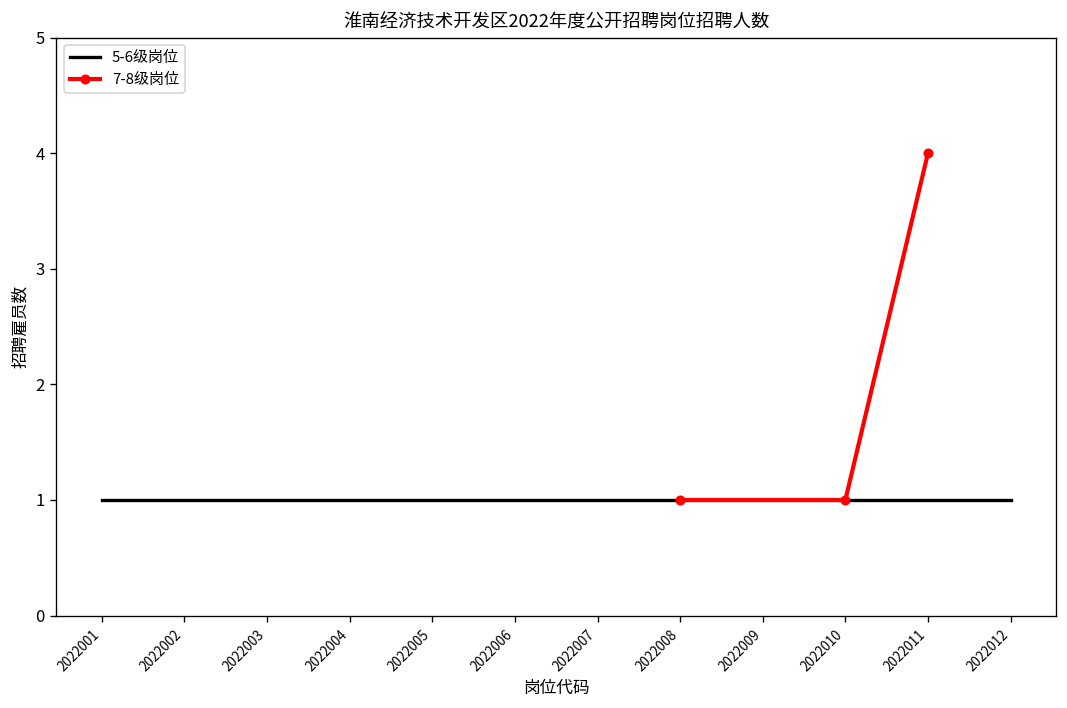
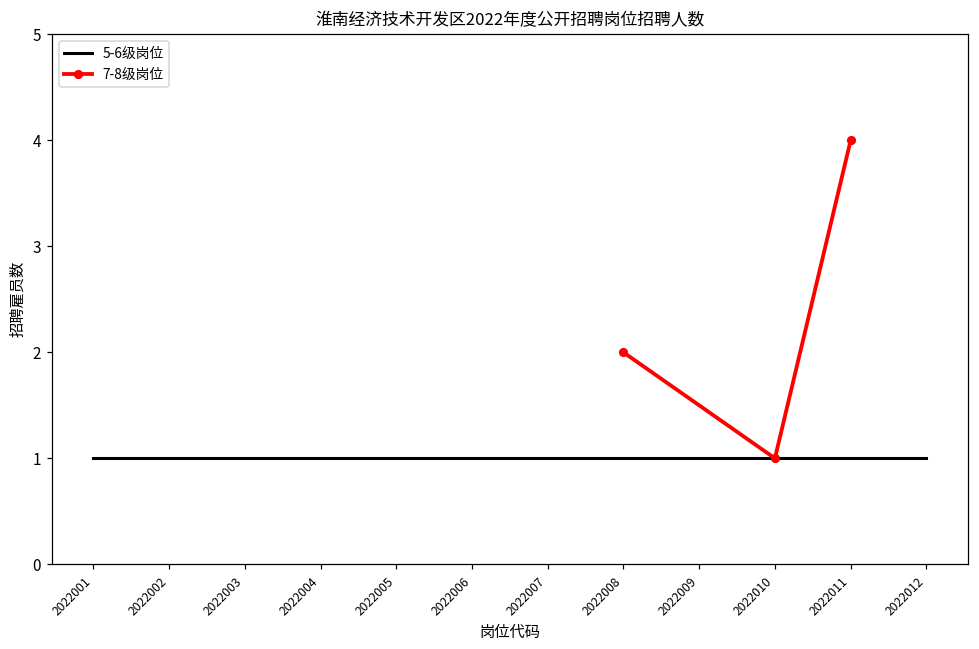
7-8级岗位, 2022008: 1 -> 2
